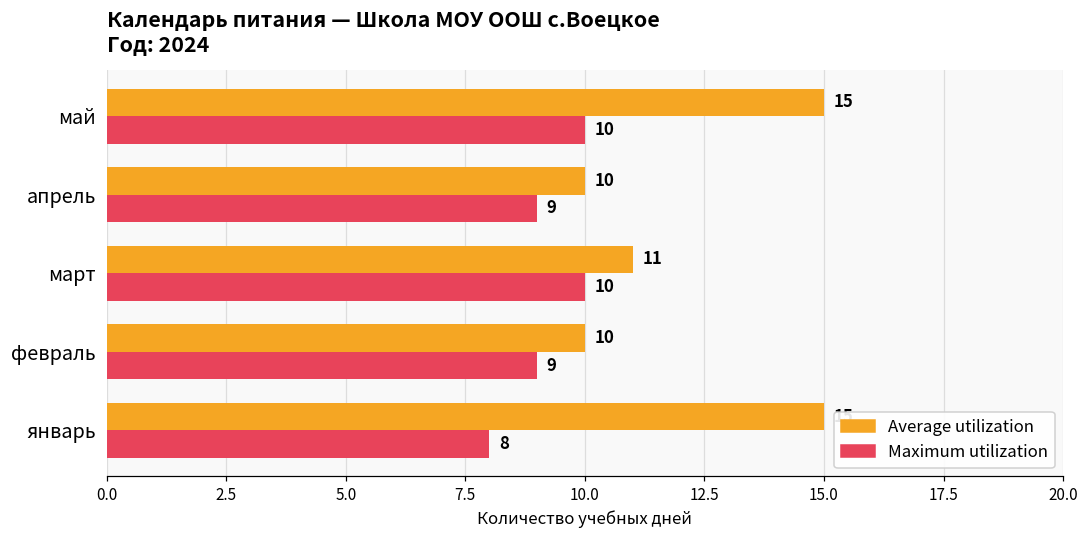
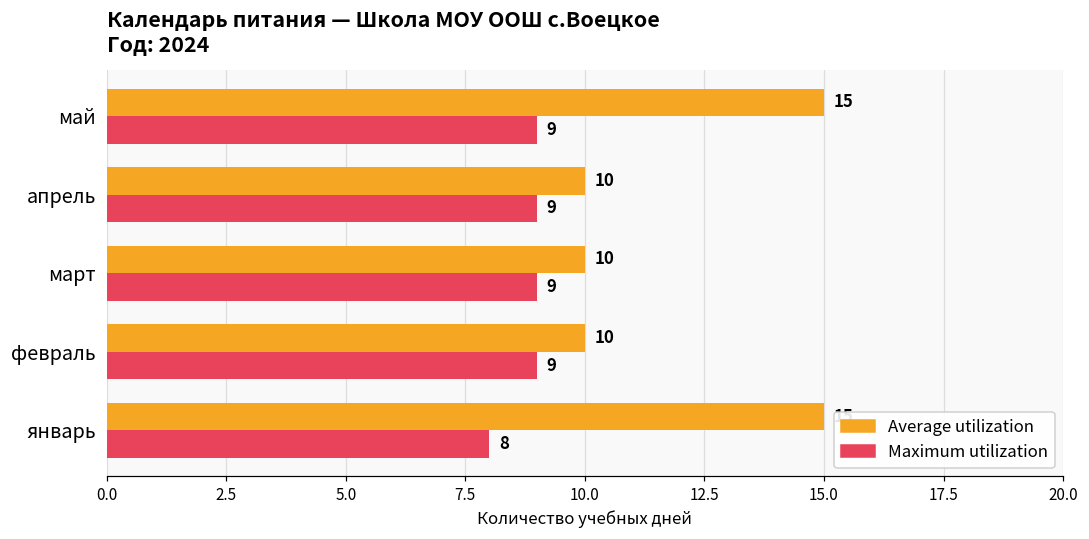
Maximum utilization, май: 10 -> 9
Average utilization, март: 11 -> 10
Maximum utilization, март: 10 -> 9
